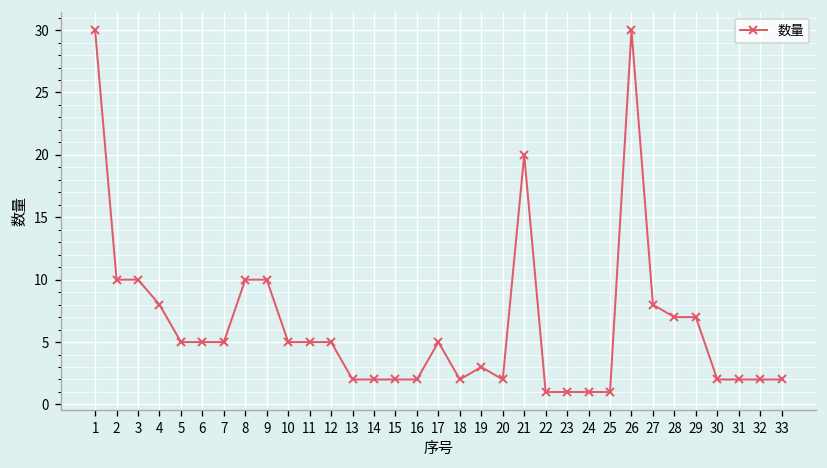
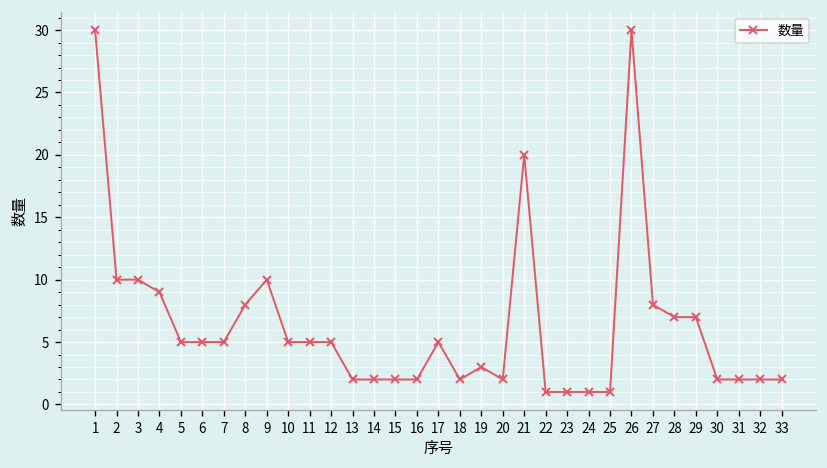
4: 8 -> 9
8: 10 -> 8
